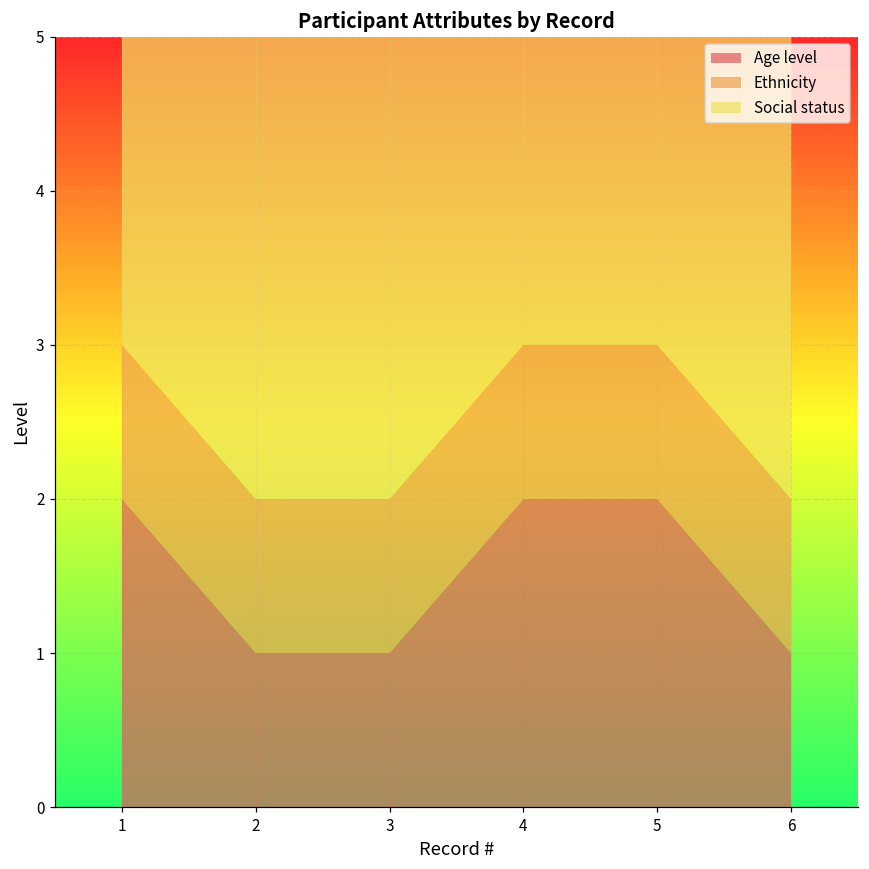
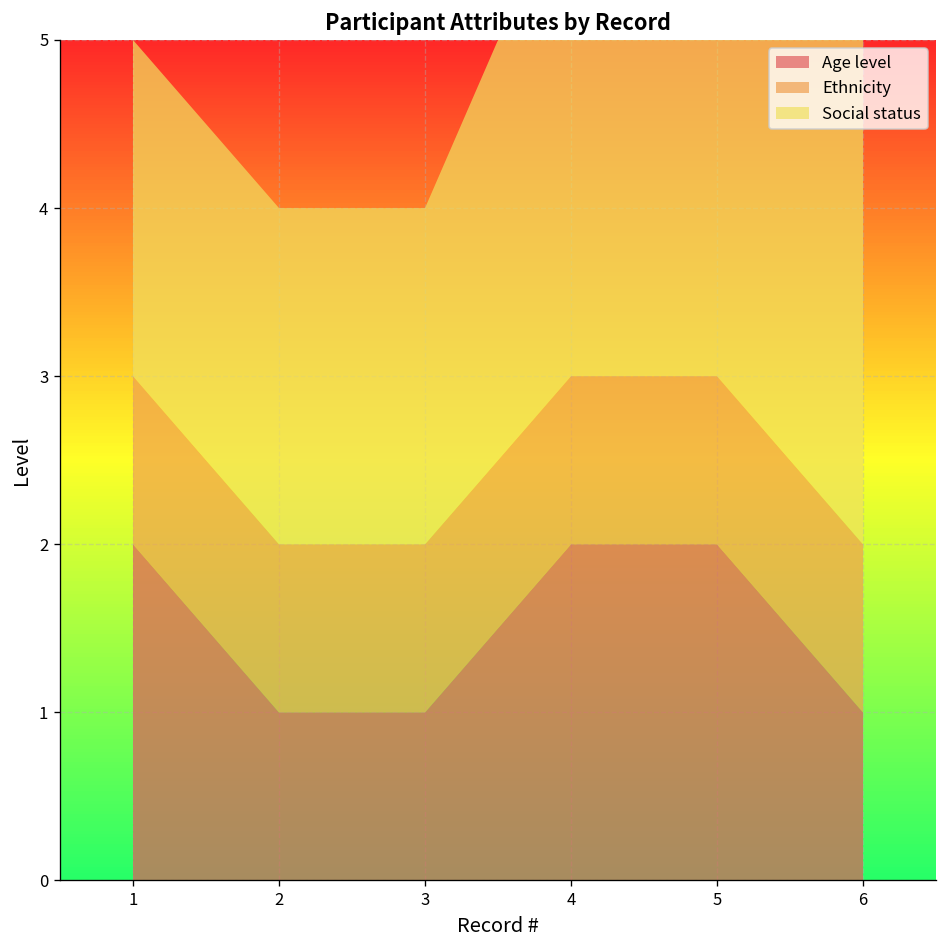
Social status, 2: 3 -> 2
Social status, 3: 3 -> 2
